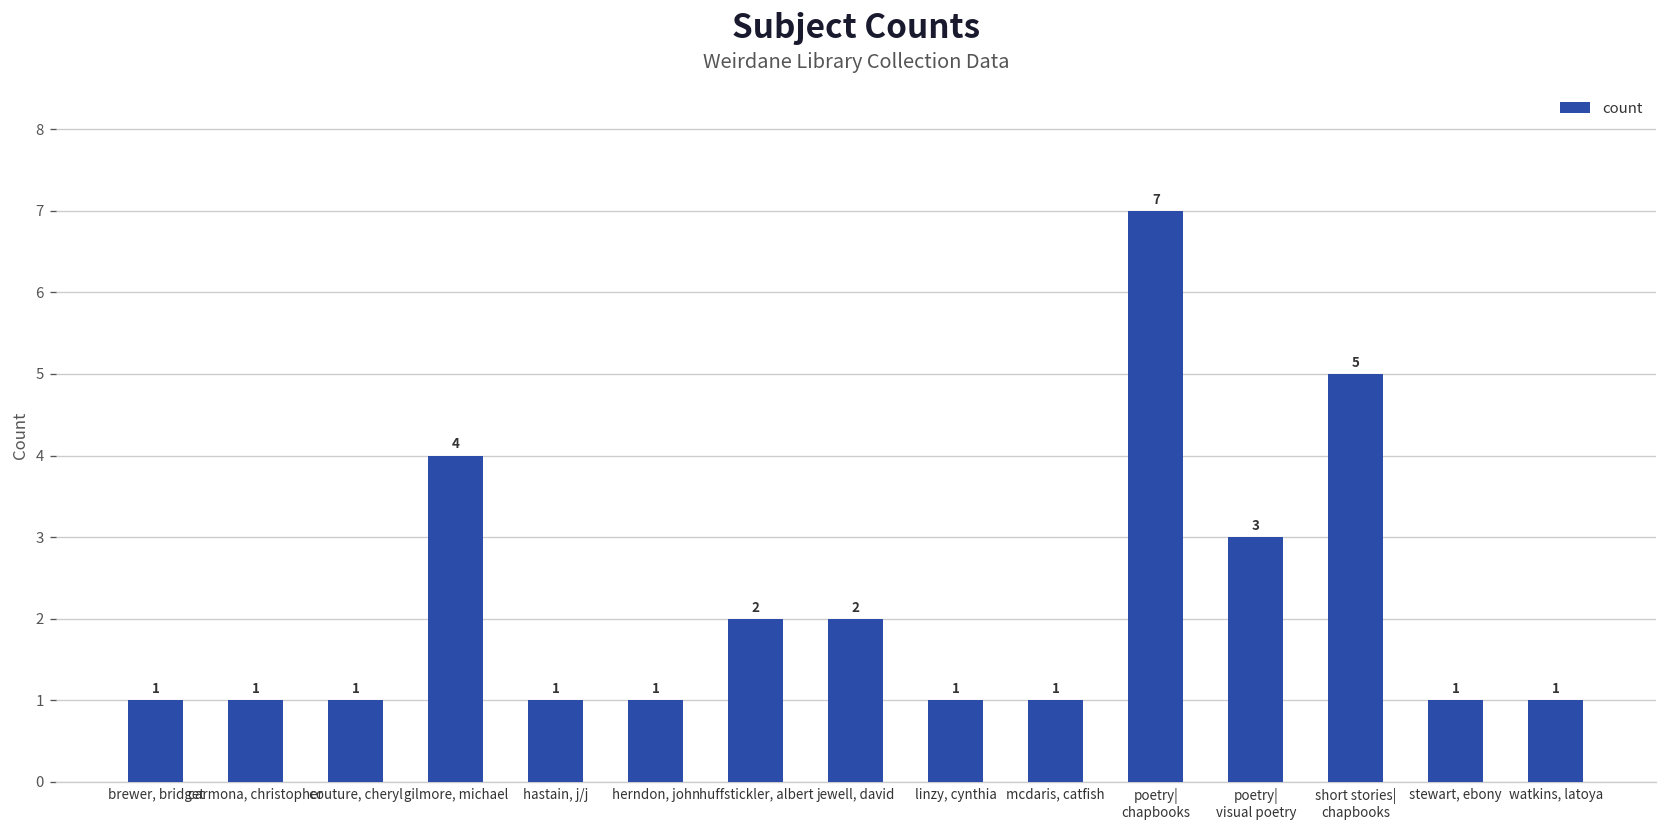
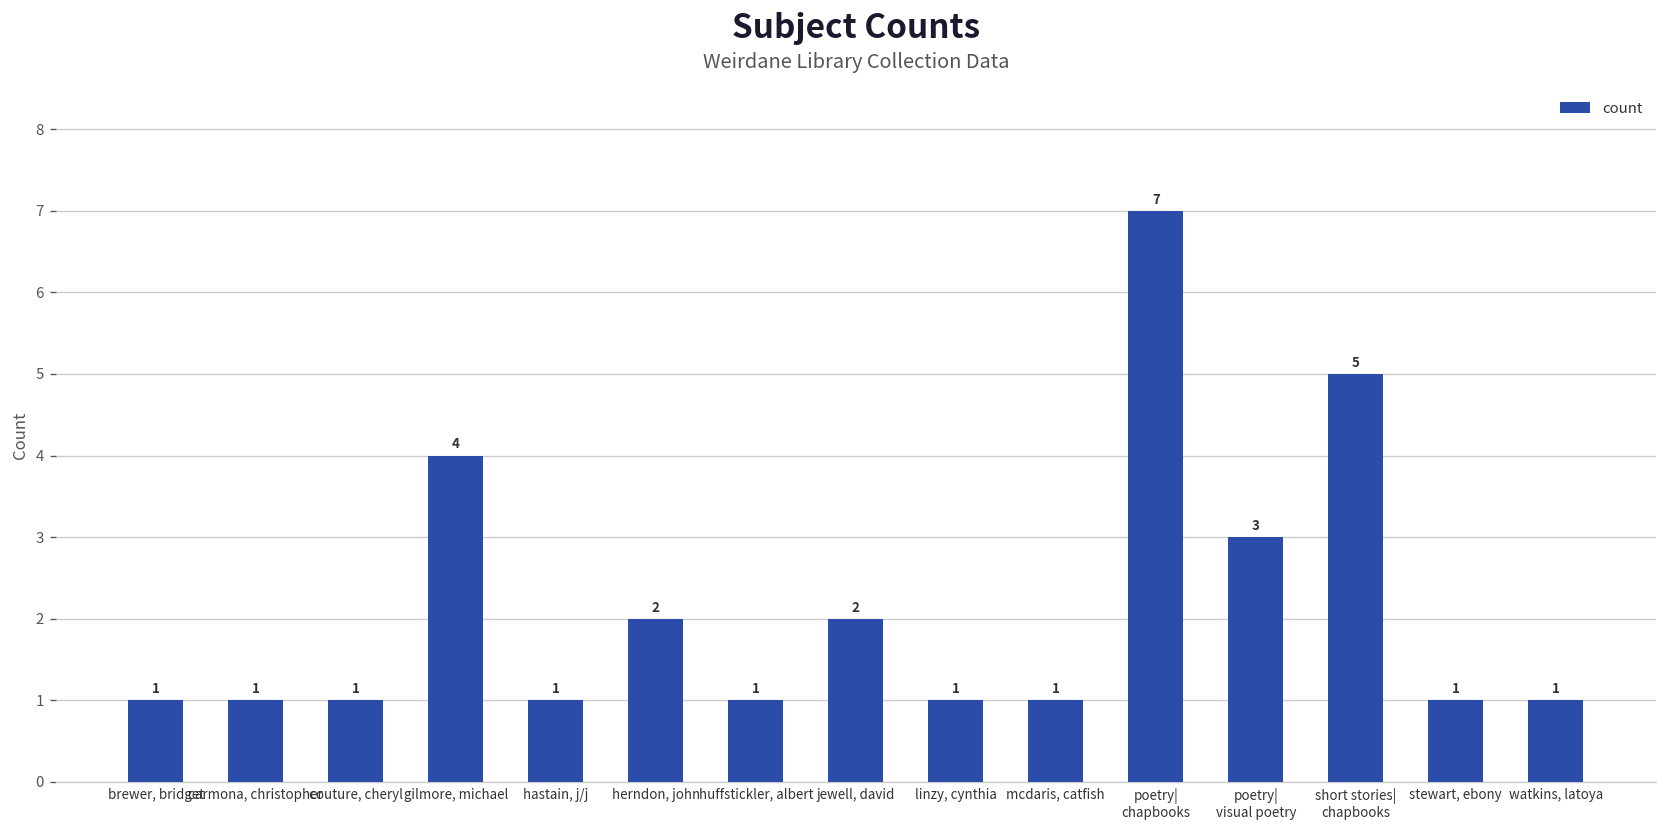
herndon, john: 1 -> 2
huffstickler, albert: 2 -> 1
